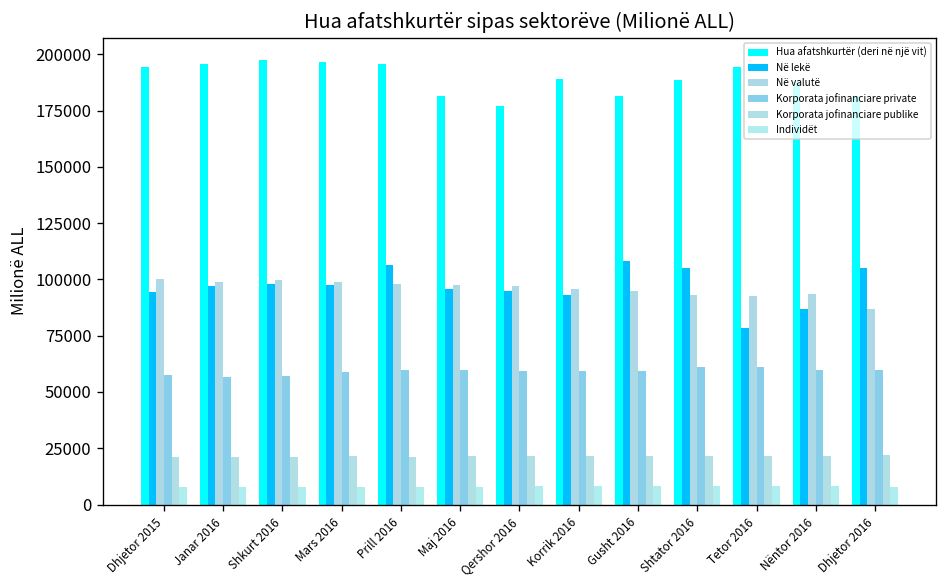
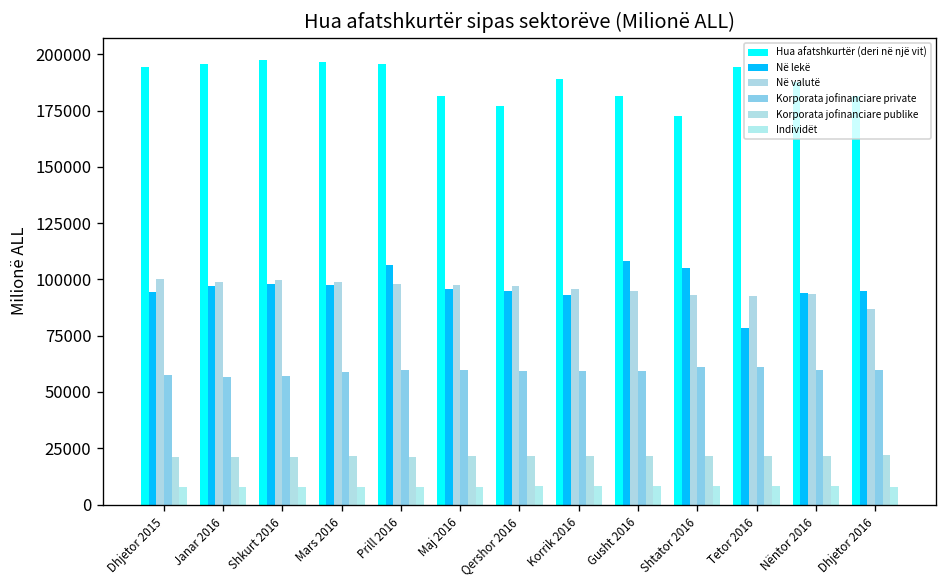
Hua afatshkurtër (deri në një vit), Shtator 2016: 189000 -> 173000
Në lekë, Nëntor 2016: 87000 -> 94000
Në lekë, Dhjetor 2016: 105000 -> 95000
